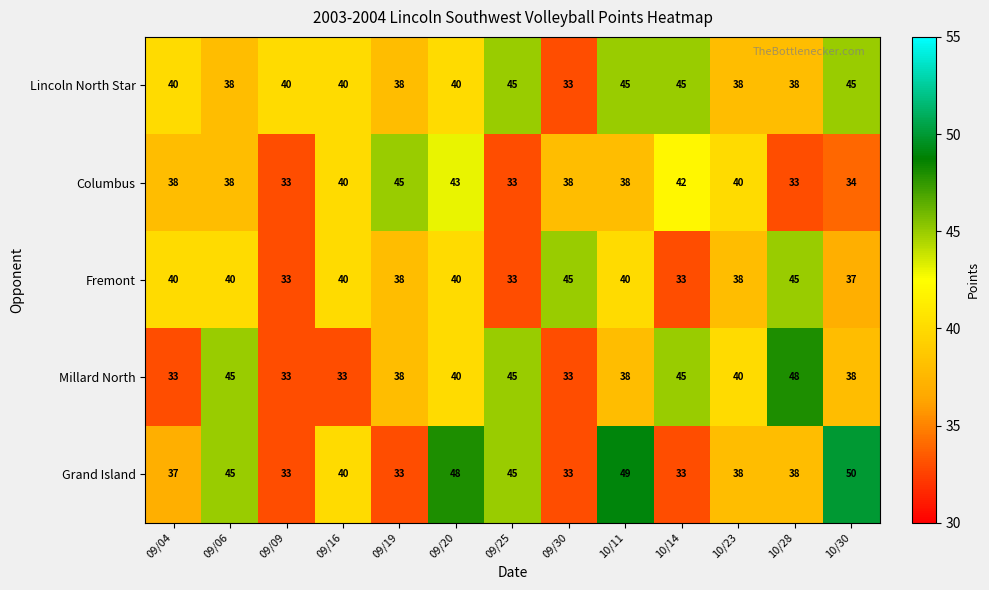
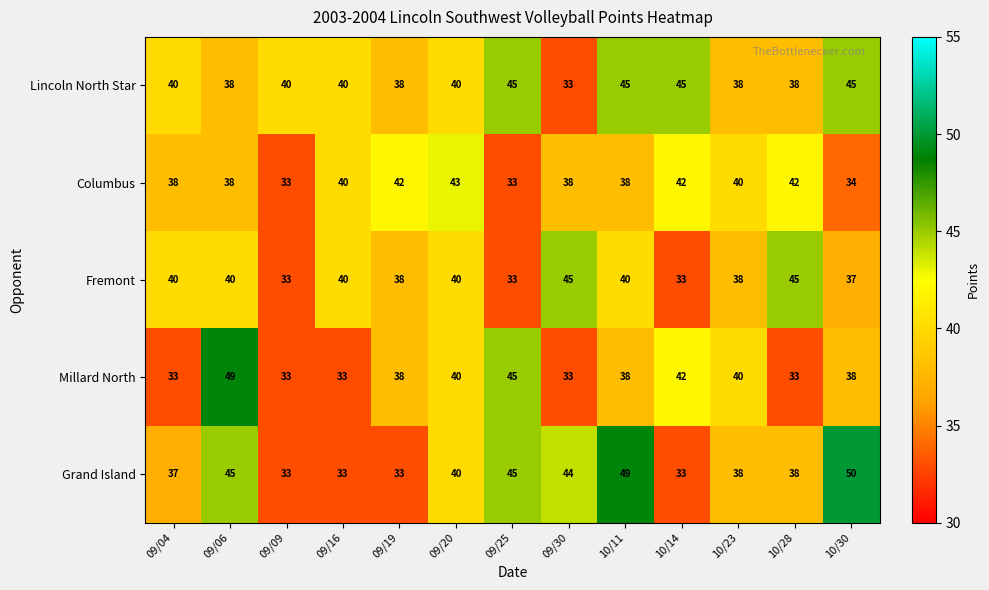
Columbus, 09/19: 45 -> 42
Columbus, 10/28: 33 -> 42
Millard North, 09/06: 45 -> 49
Millard North, 10/14: 45 -> 42
Millard North, 10/28: 48 -> 33
Grand Island, 09/16: 40 -> 33
Grand Island, 09/20: 48 -> 40
Grand Island, 09/30: 33 -> 44
